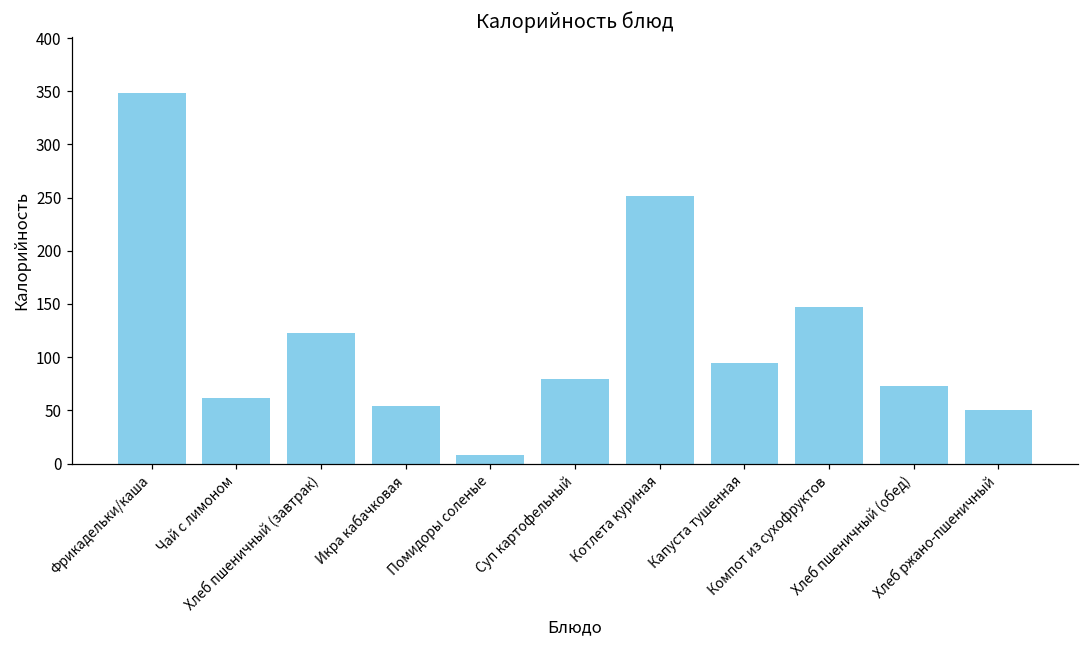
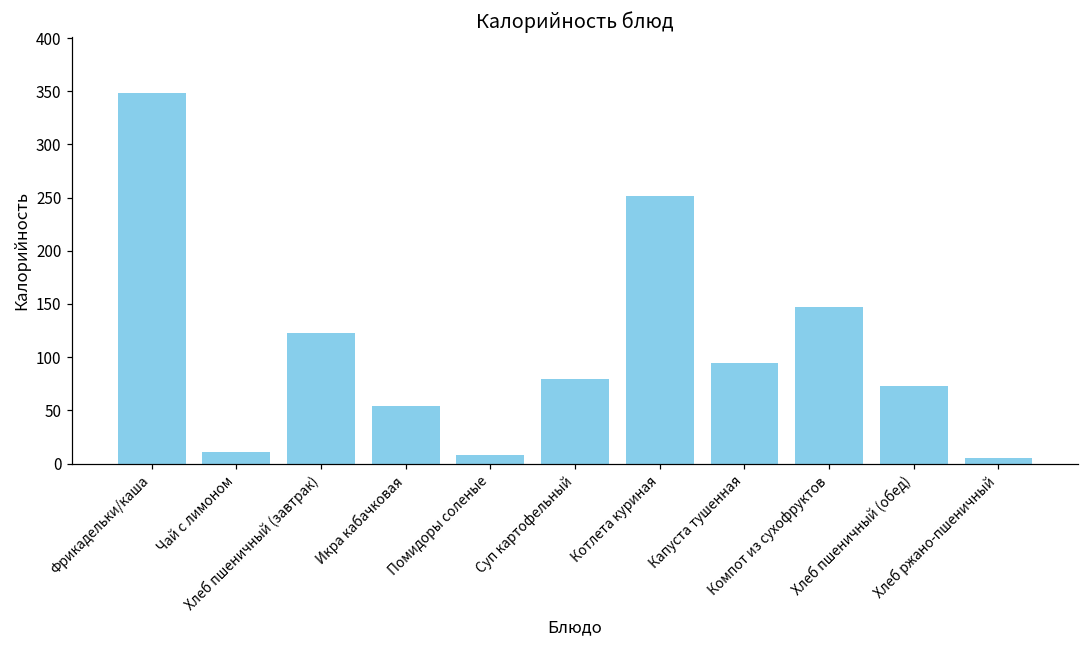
Чай с лимоном: 60 -> 10
Хлеб ржано-пшеничный: 50 -> 10
